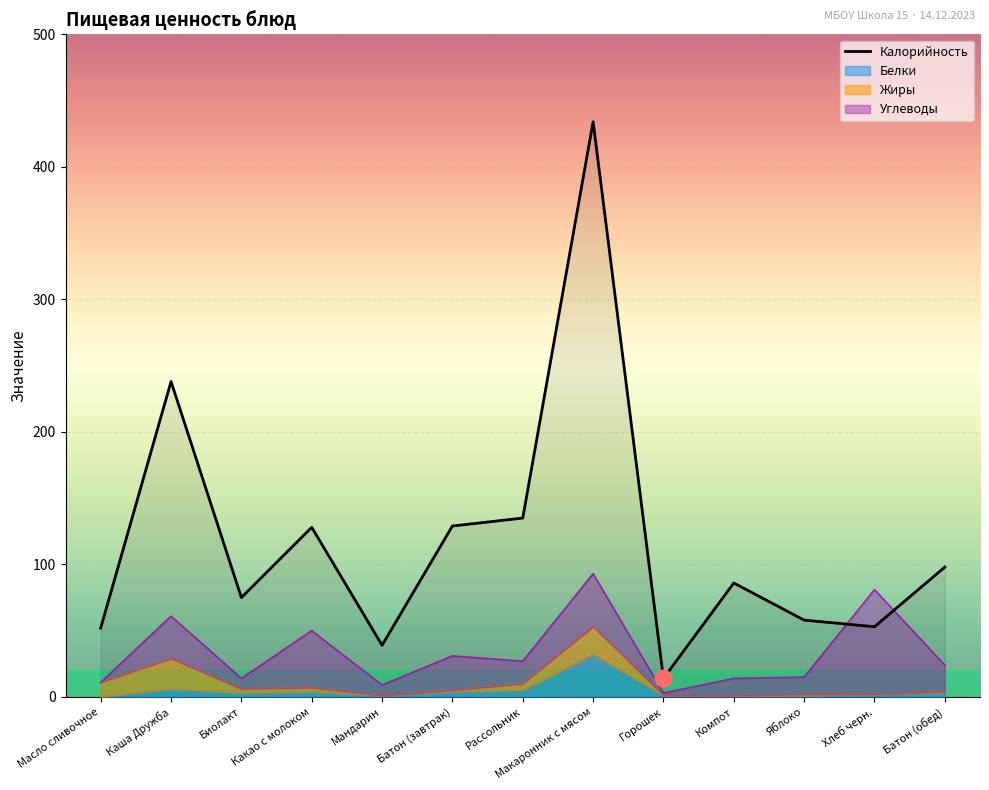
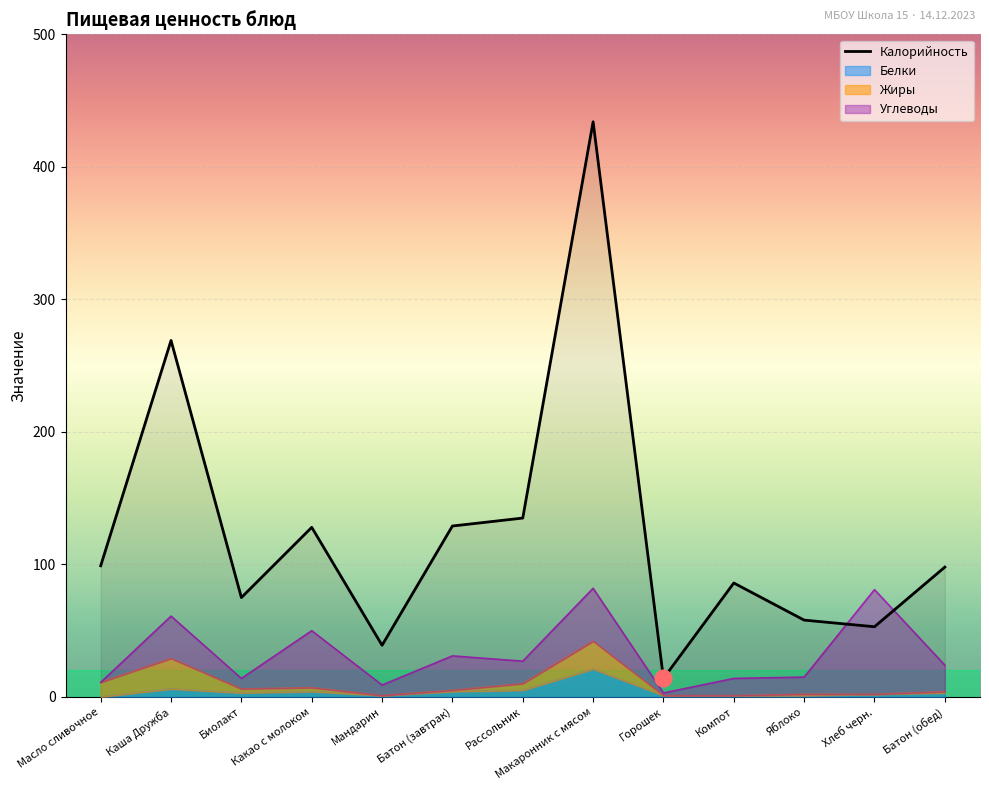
Калорийность, Масло сливочное: 52 -> 99
Калорийность, Каша Дружба: 238 -> 269
Белки, Макаронник с мясом: 32 -> 21
